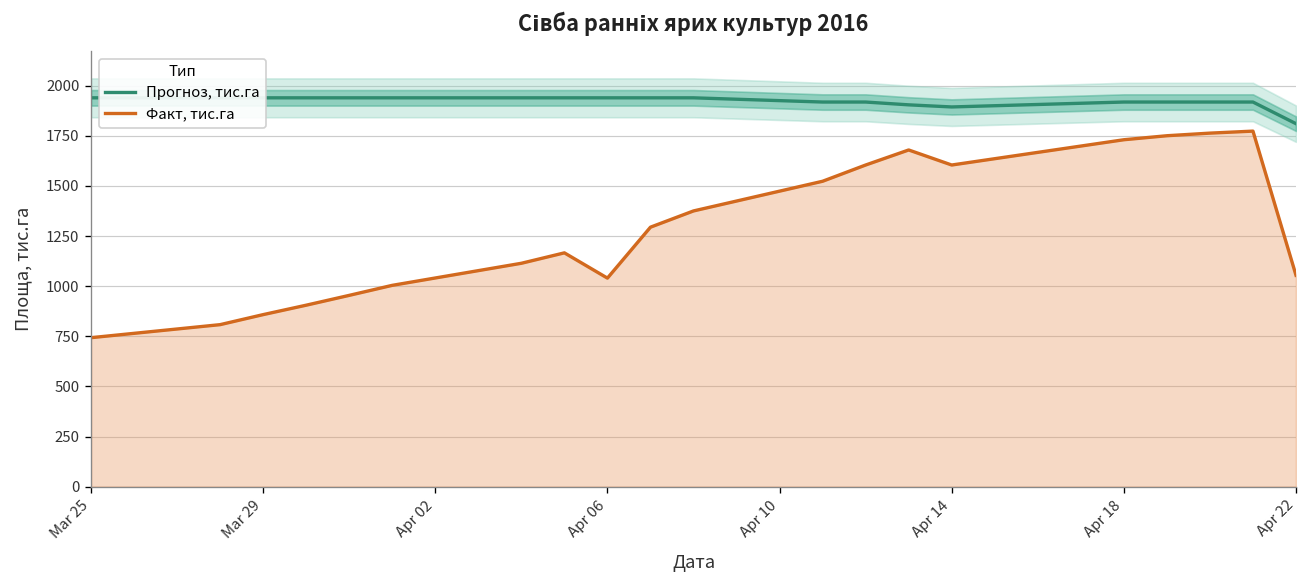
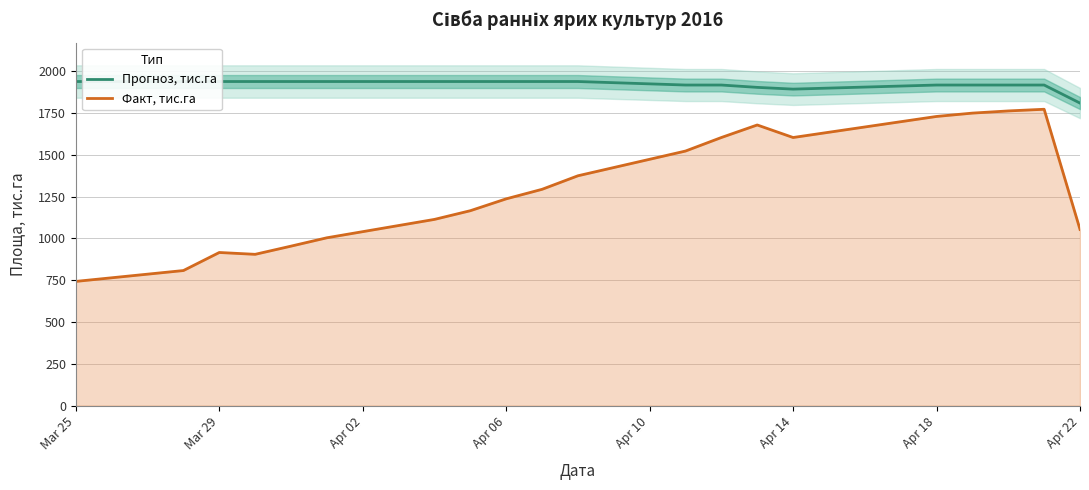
Факт, тис.га, Mar 29: 860 -> 920
Факт, тис.га, Apr 06: 1040 -> 1240
